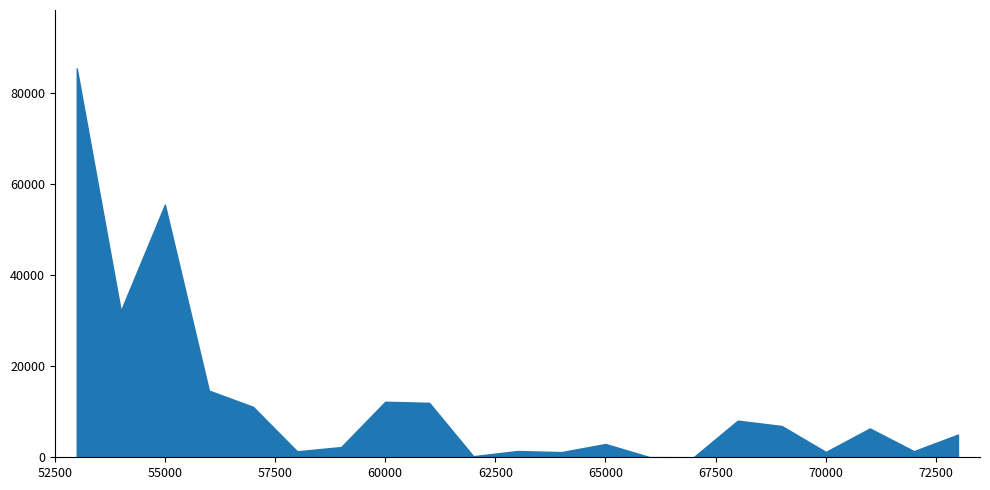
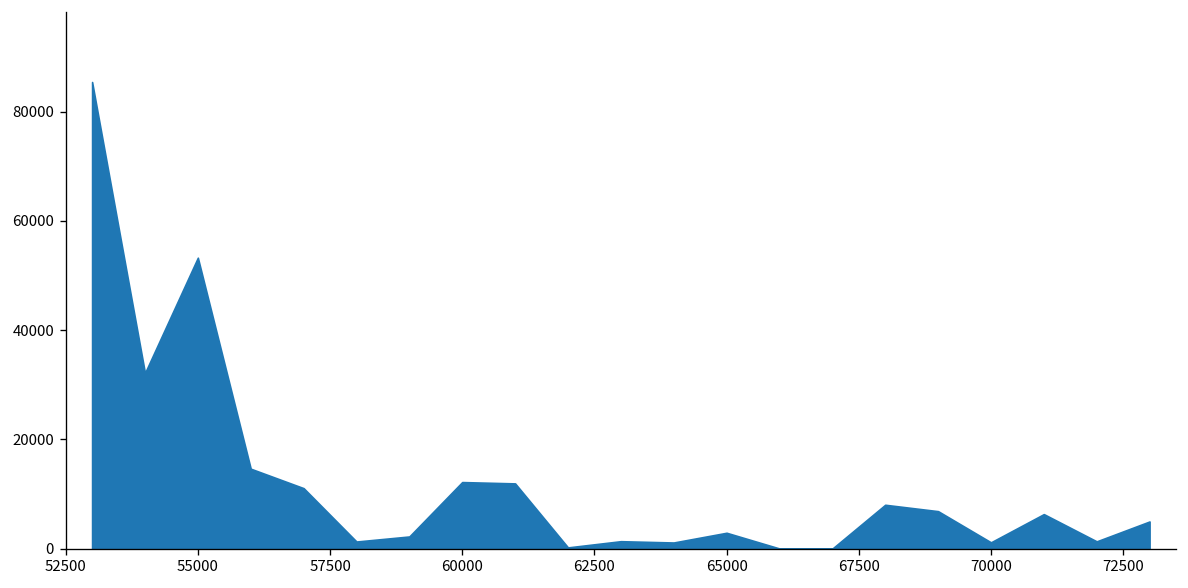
55000: 55000 -> 53000
